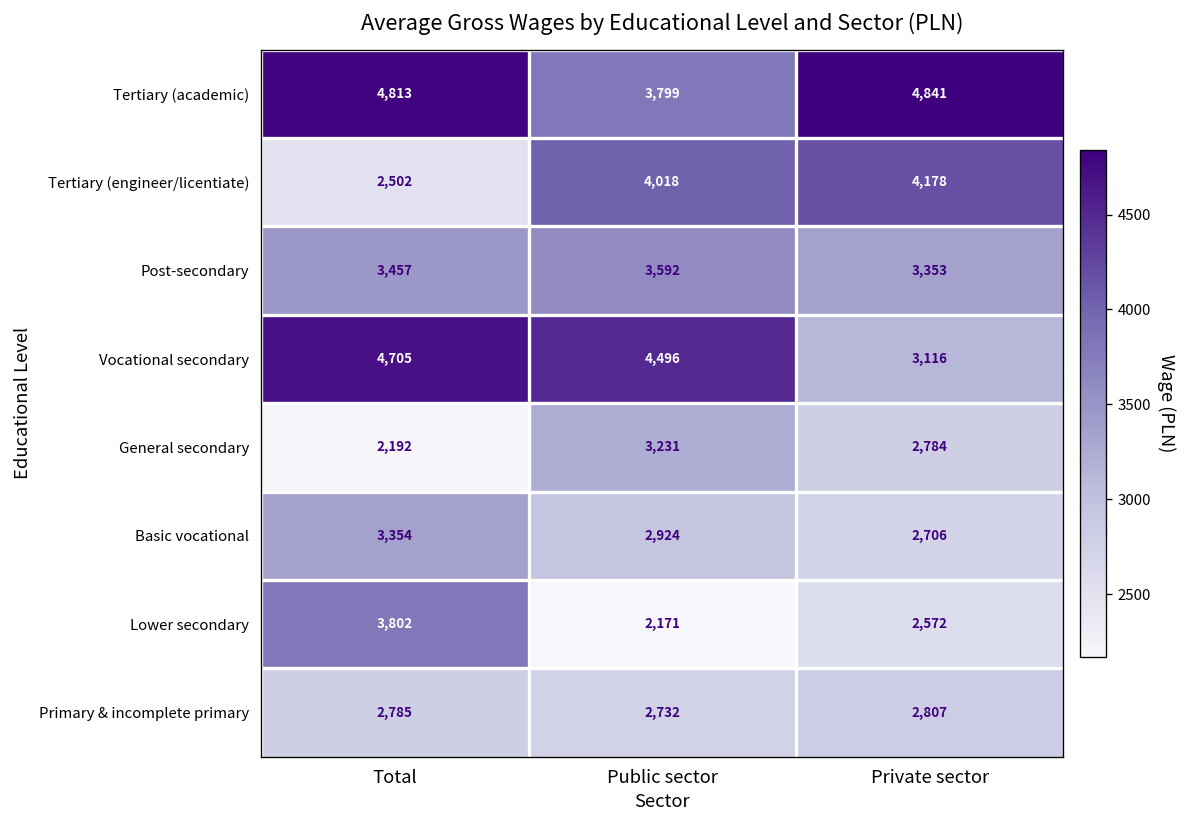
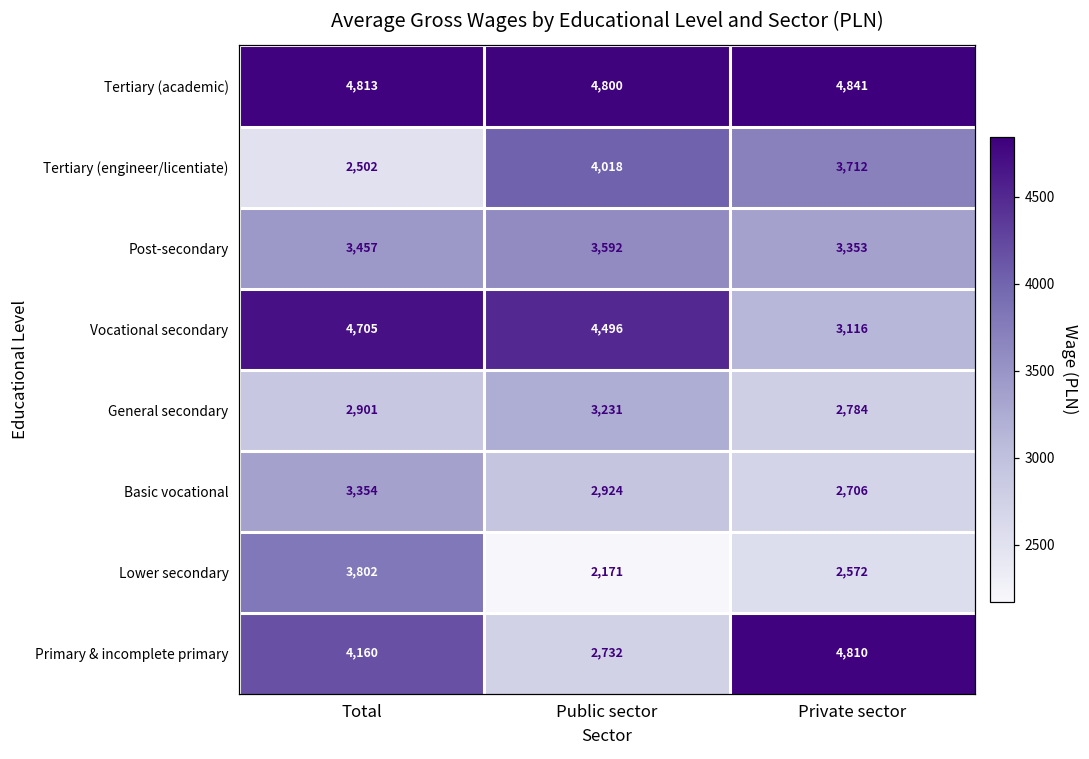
Tertiary (academic), Public sector: 3,799 -> 4,800
Tertiary (engineer/licentiate), Private sector: 4,178 -> 3,712
General secondary, Total: 2,192 -> 2,901
Primary & incomplete primary, Total: 2,785 -> 4,160
Primary & incomplete primary, Private sector: 2,807 -> 4,810
